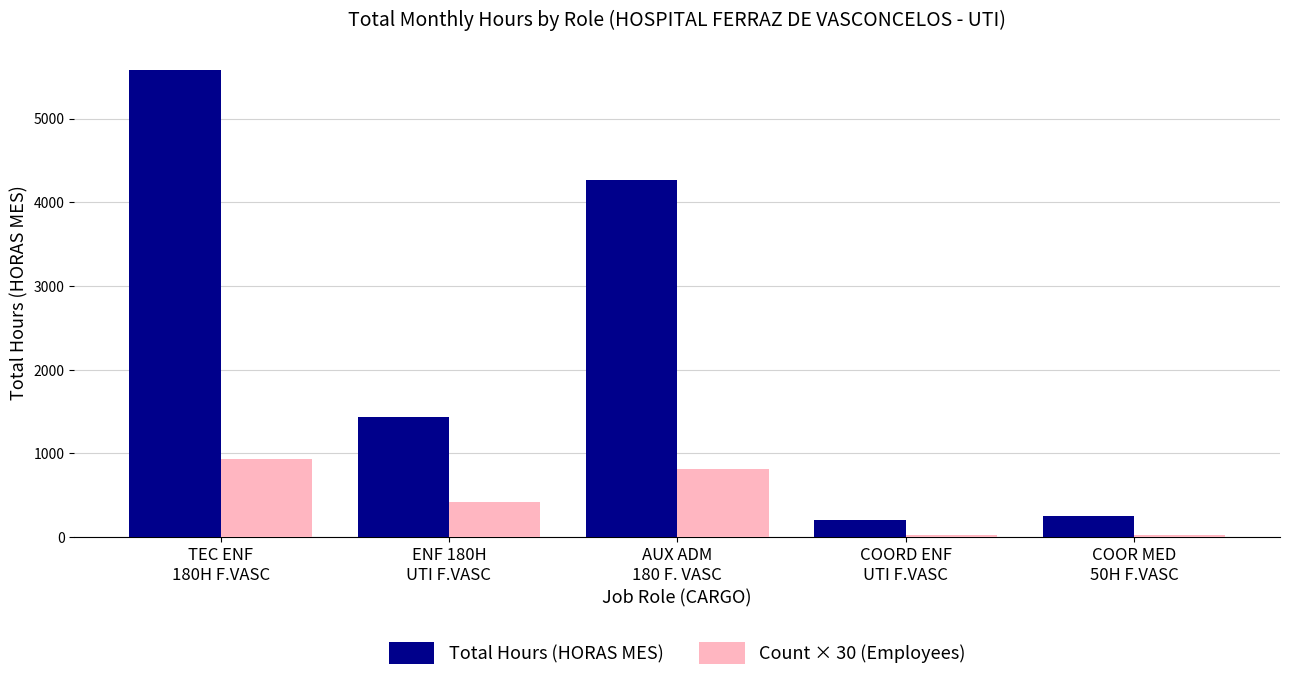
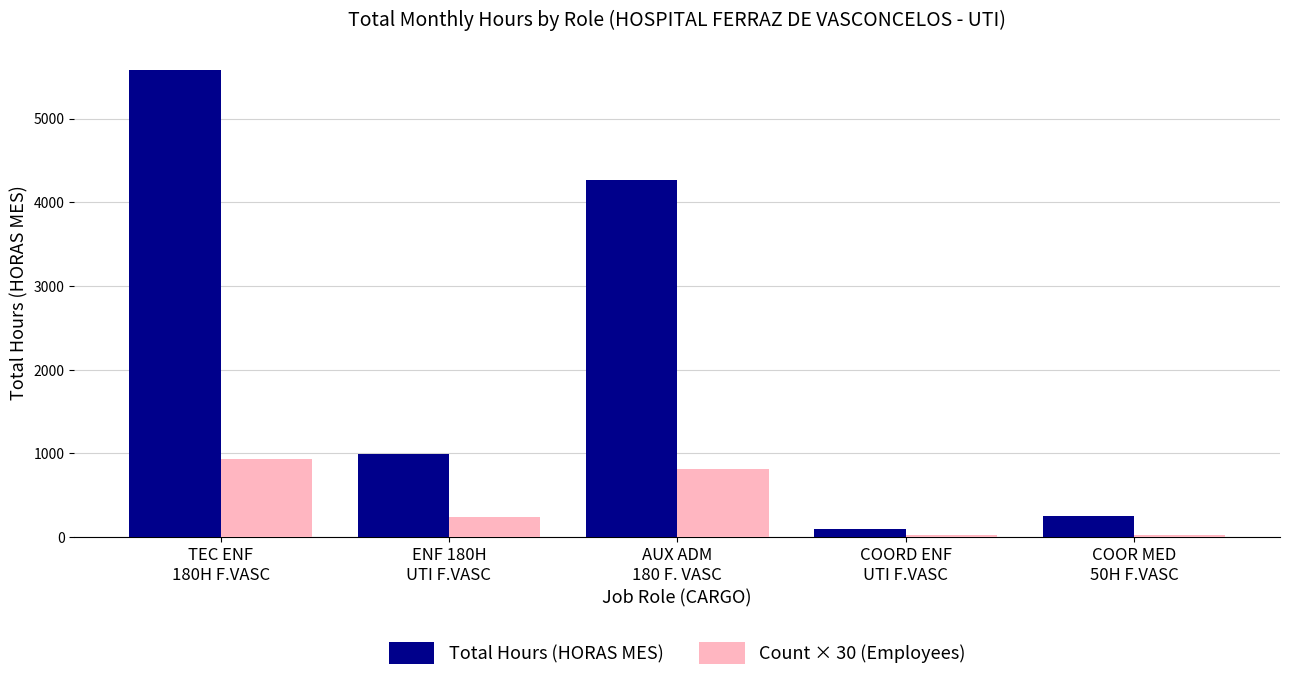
Total Hours (HORAS MES), ENF 180H UTI F.VASC: 1400 -> 1000
Count × 30 (Employees), ENF 180H UTI F.VASC: 400 -> 200
Total Hours (HORAS MES), COORD ENF UTI F.VASC: 200 -> 100
